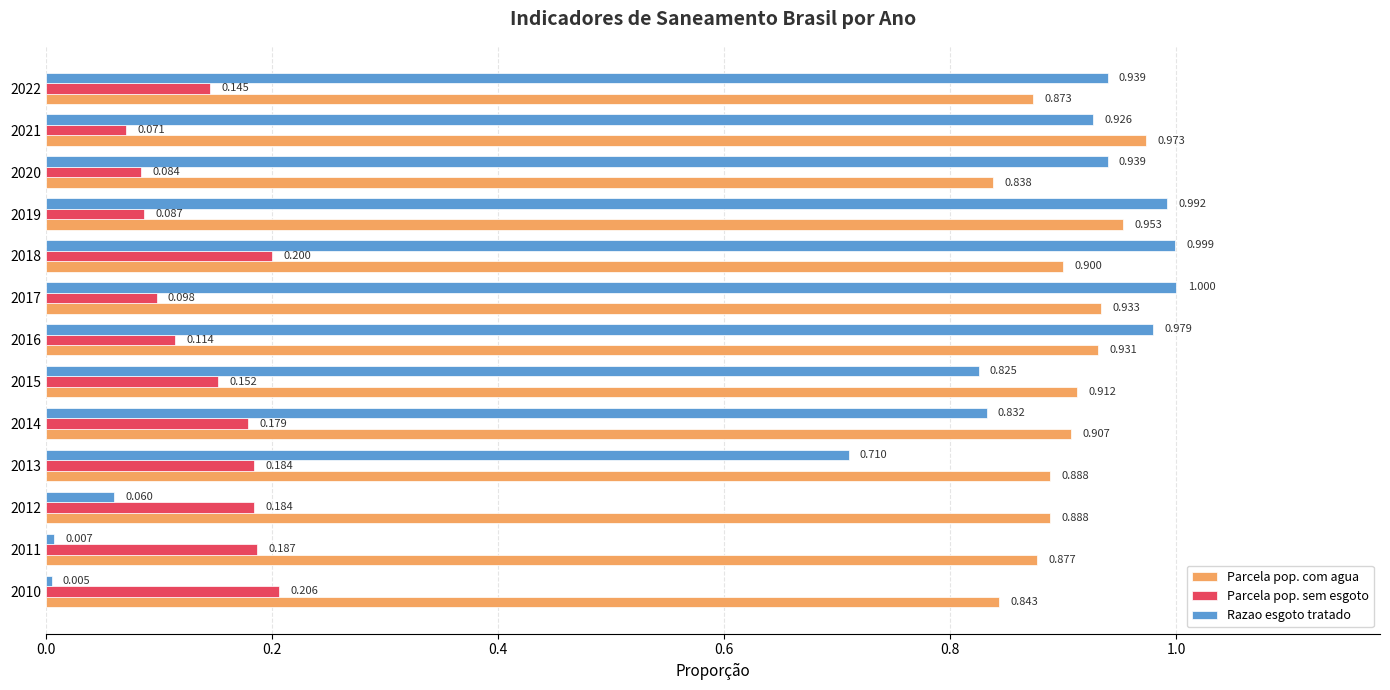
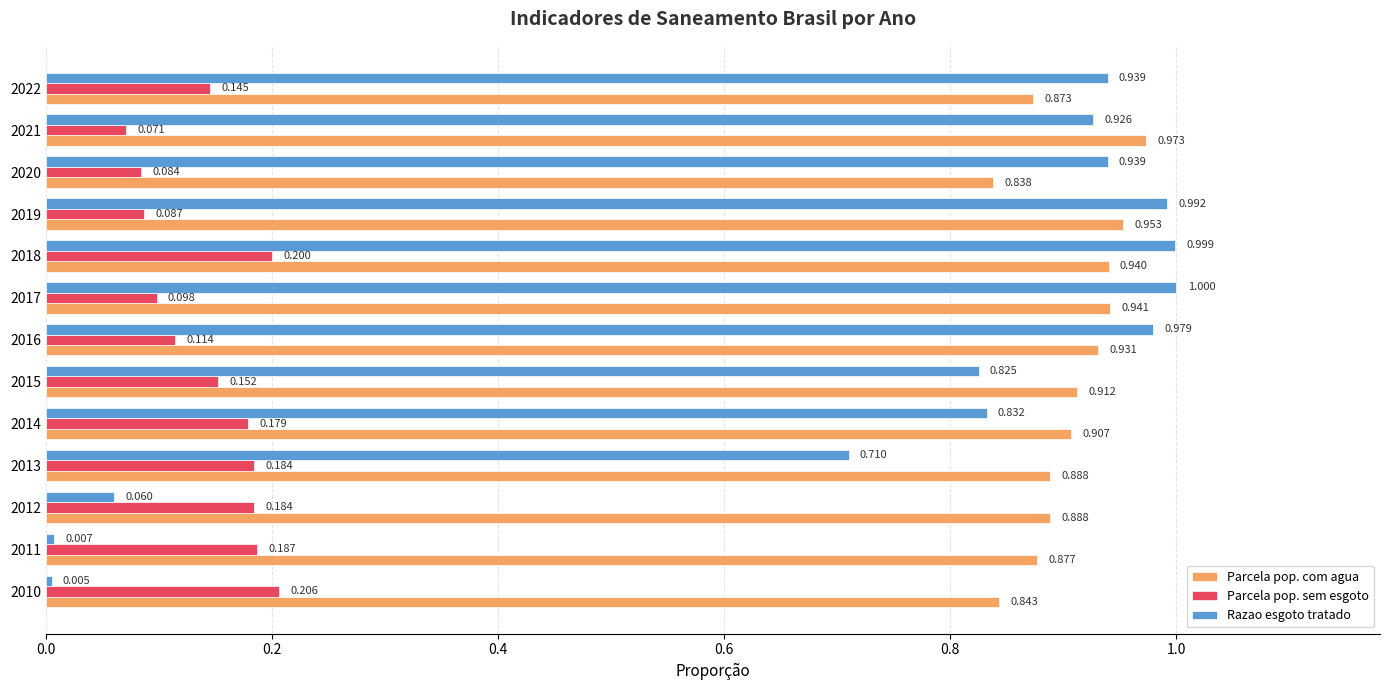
Parcela pop. com agua, 2018: 0.900 -> 0.940
Parcela pop. com agua, 2017: 0.933 -> 0.941
